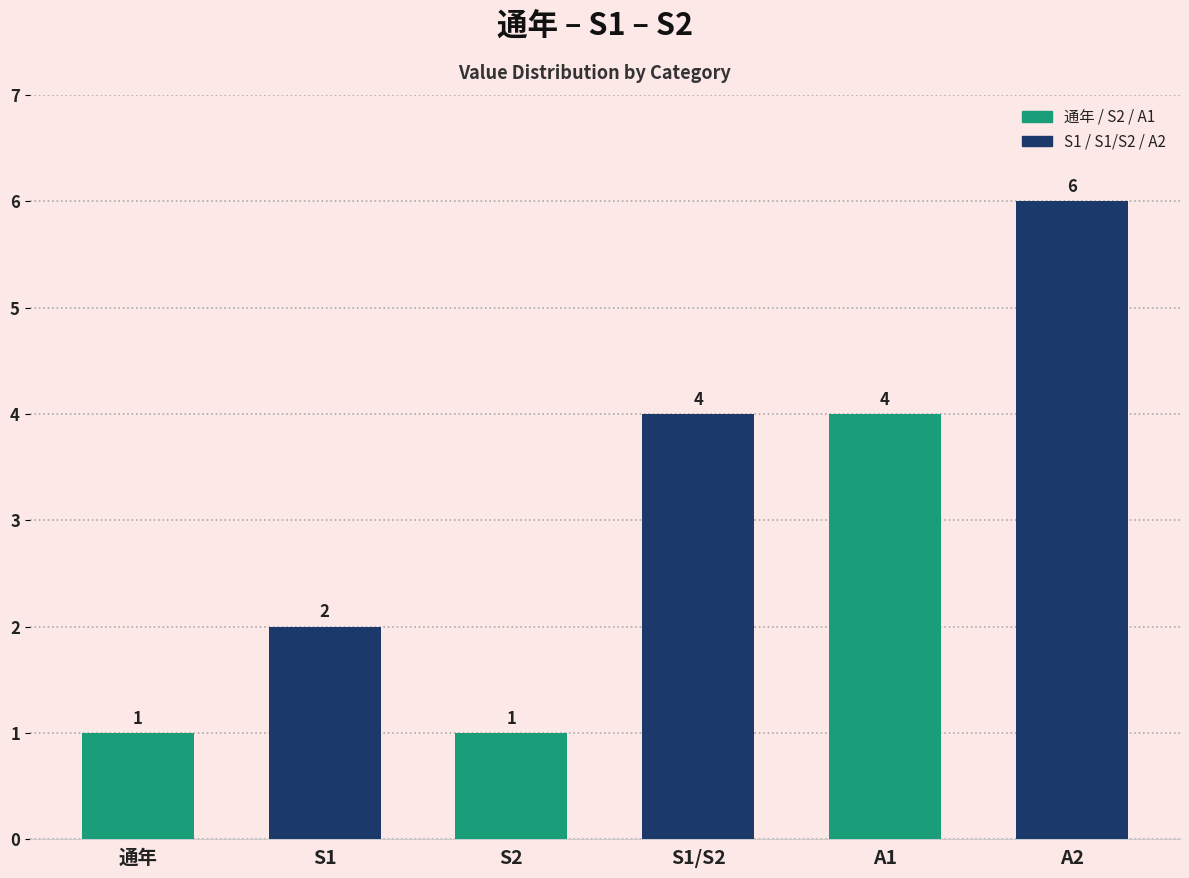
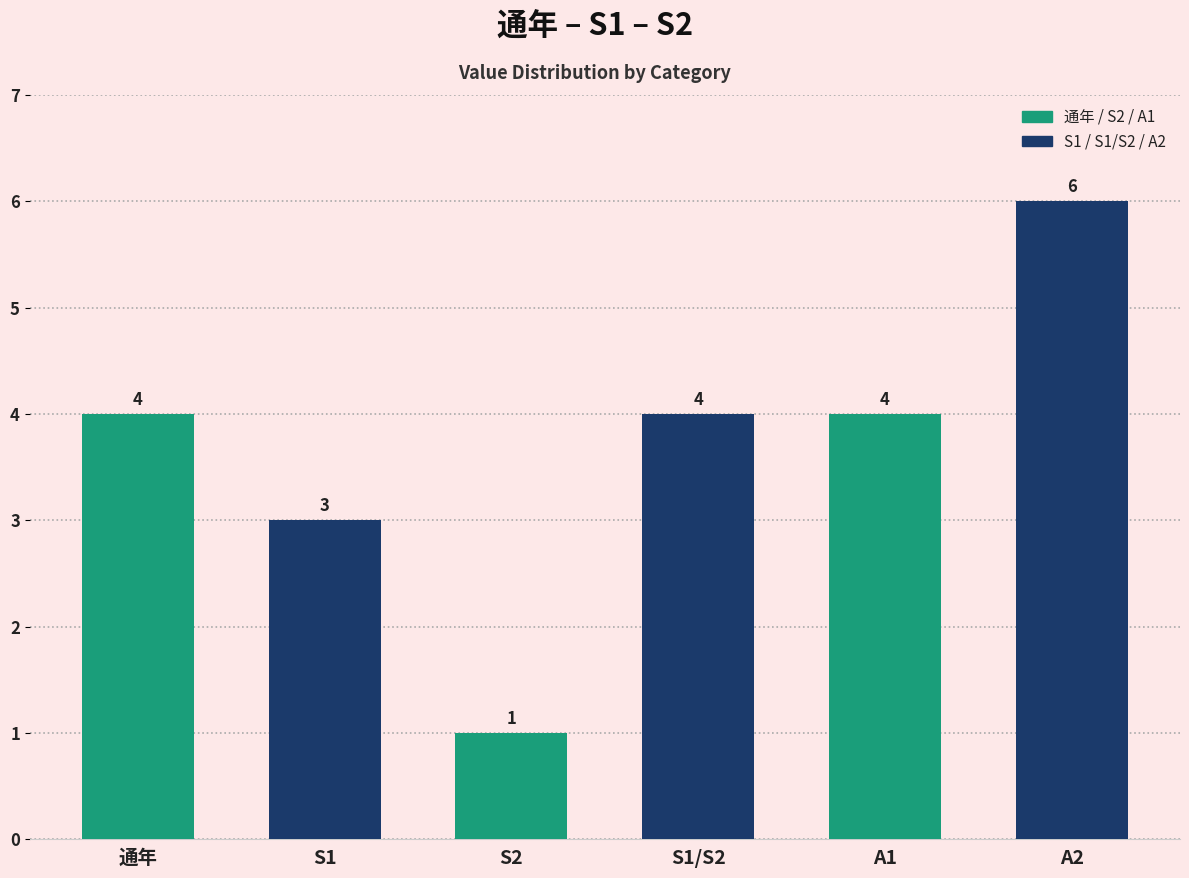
通年: 1 -> 4
S1: 2 -> 3
